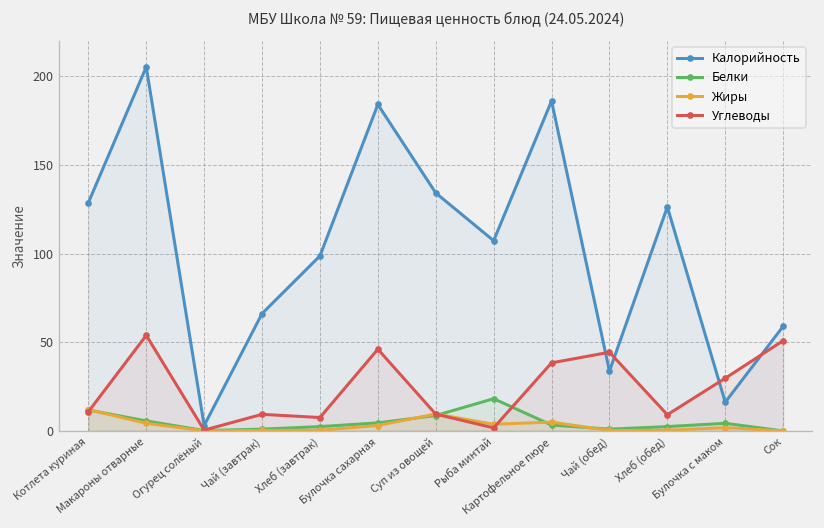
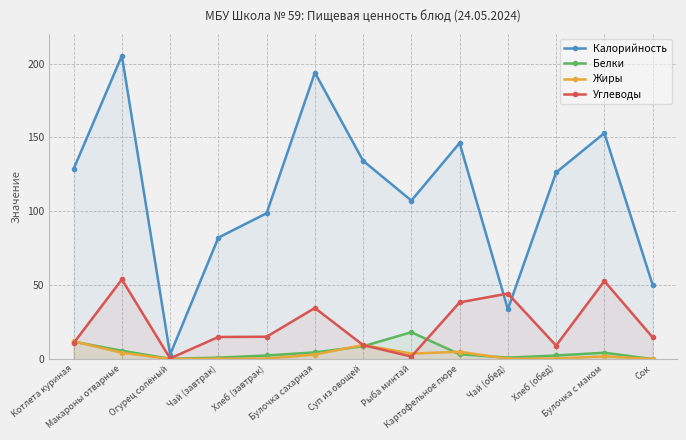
Калорийность, Чай (завтрак): 66 -> 82
Углеводы, Чай (завтрак): 9 -> 15
Углеводы, Хлеб (завтрак): 8 -> 15
Калорийность, Булочка сахарная: 184 -> 194
Углеводы, Булочка сахарная: 46 -> 35
Калорийность, Картофельное пюре: 186 -> 146
Калорийность, Булочка с маком: 16 -> 153
Углеводы, Булочка с маком: 30 -> 53
Калорийность, Сок: 59 -> 50
Углеводы, Сок: 51 -> 15
